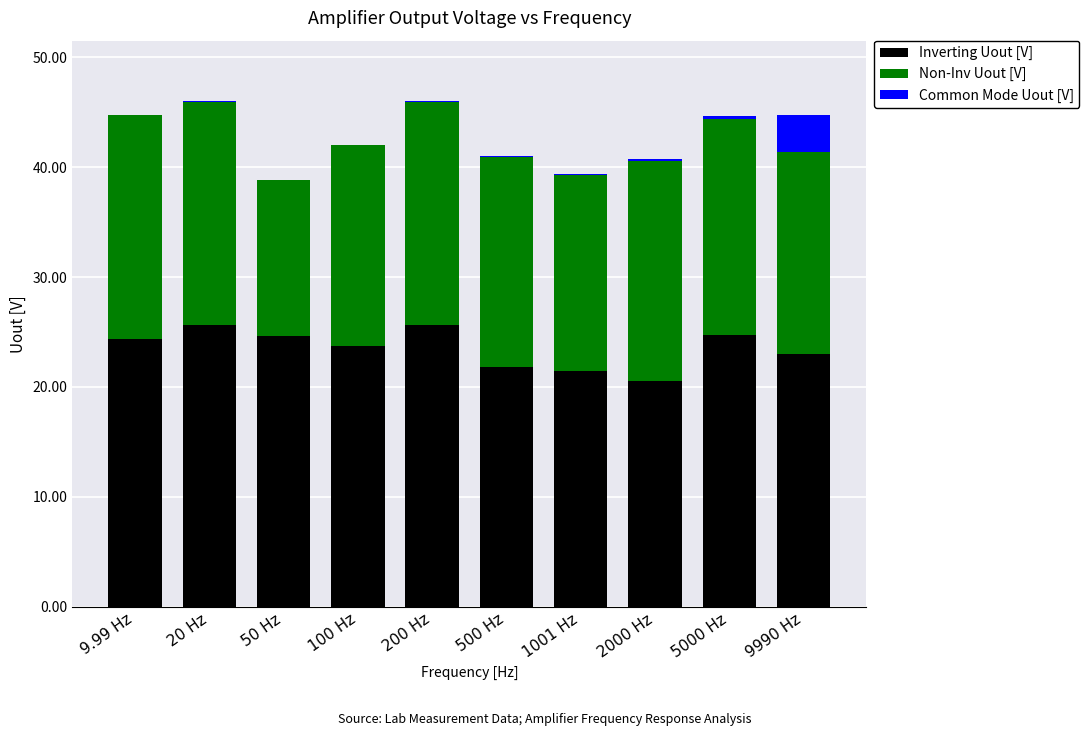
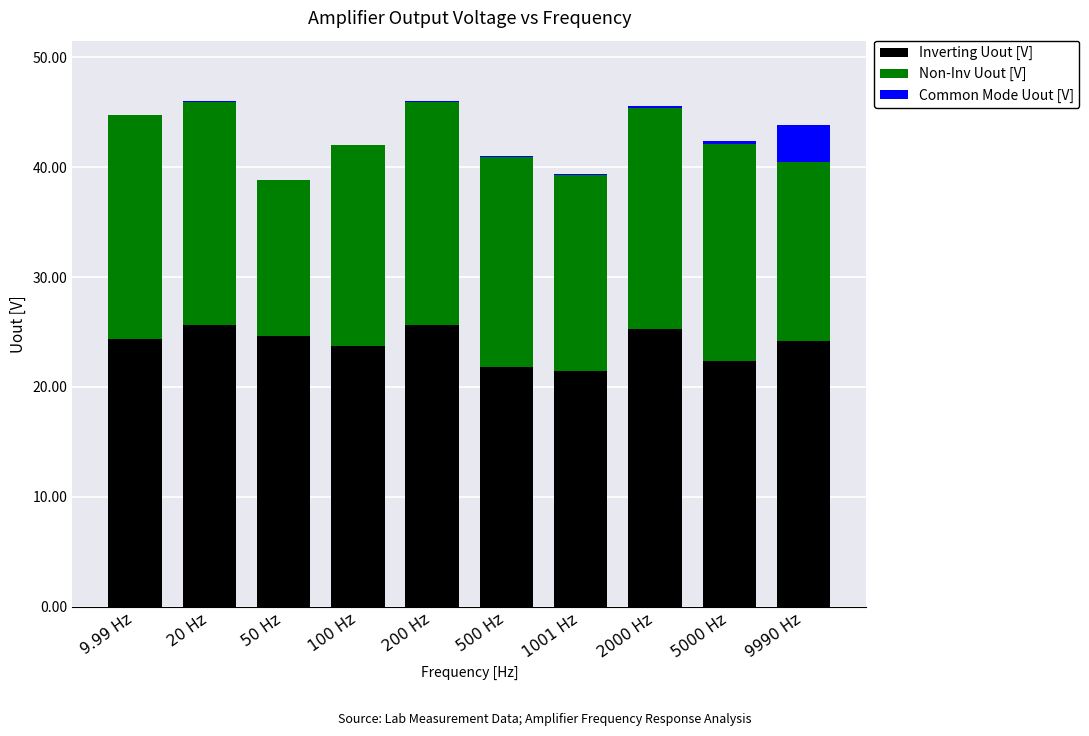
Inverting Uout [V], 2000 Hz: 20.5 -> 25.3
Inverting Uout [V], 5000 Hz: 24.7 -> 22.4
Inverting Uout [V], 9990 Hz: 23.0 -> 24.2
Non-Inv Uout [V], 9990 Hz: 18.4 -> 16.3
